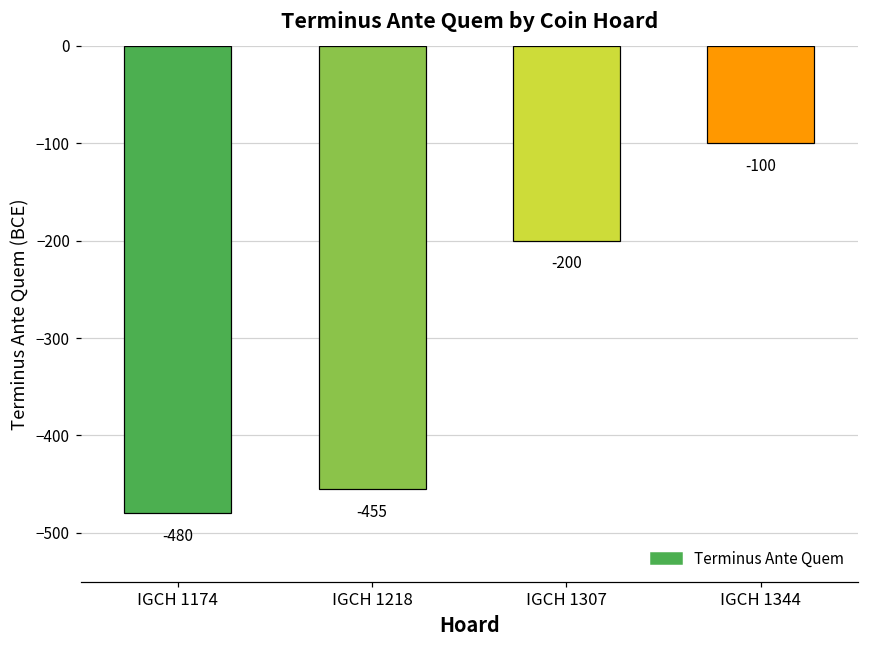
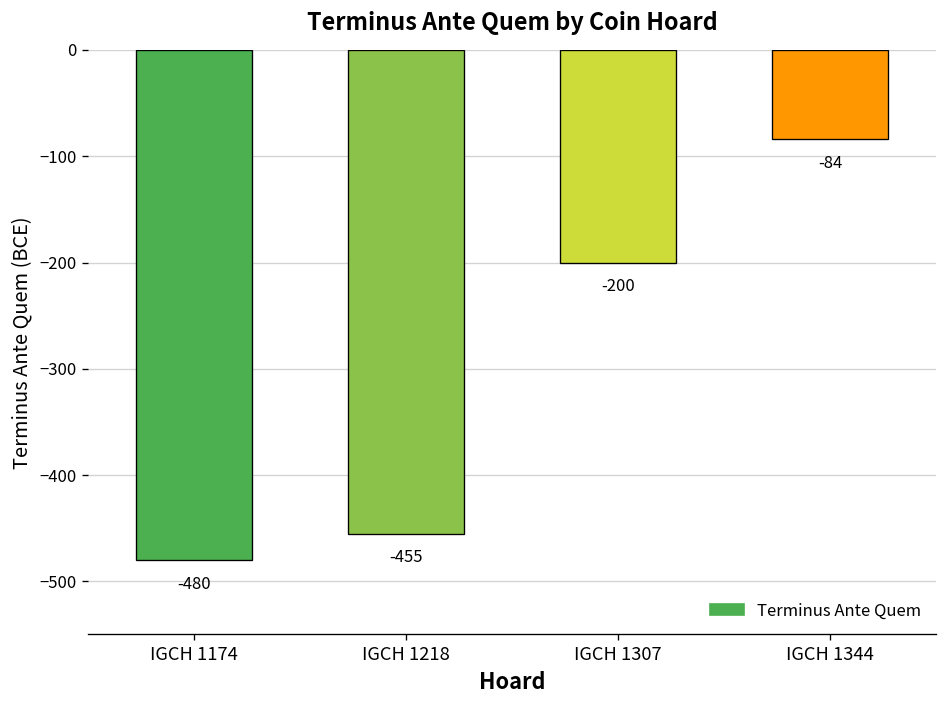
IGCH 1344: -100 -> -84
